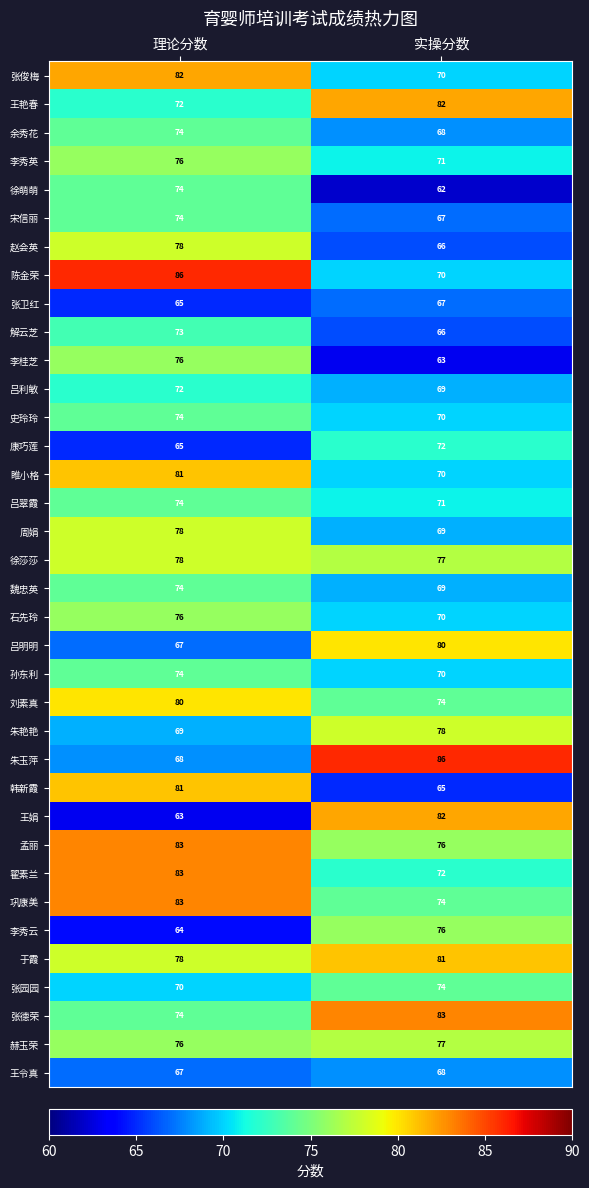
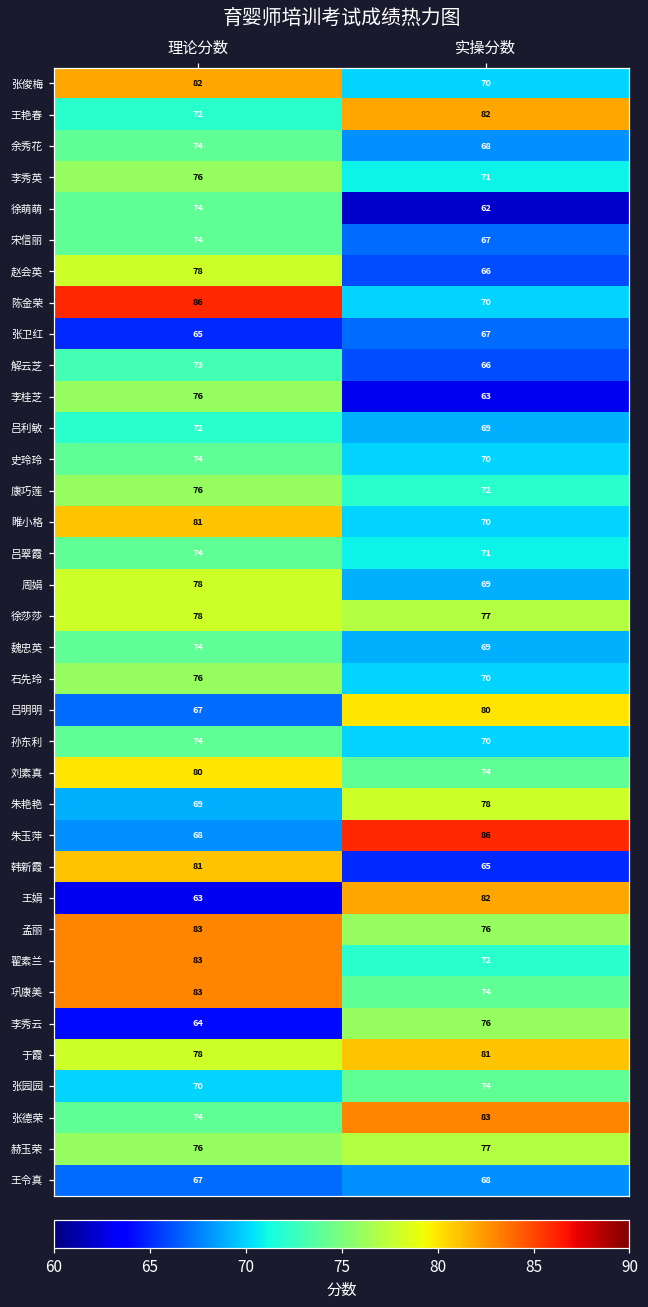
康巧莲, 理论分数: 65 -> 76
